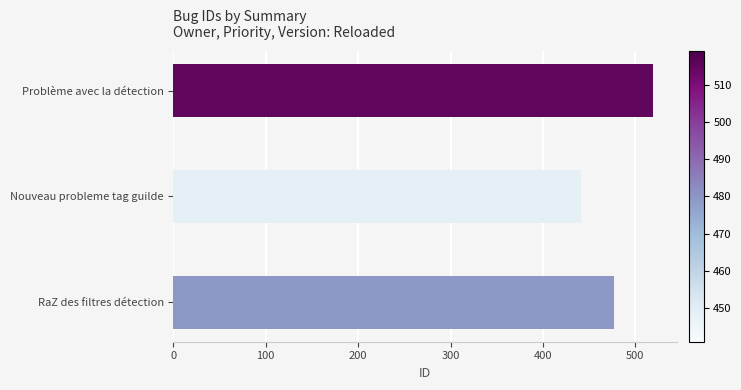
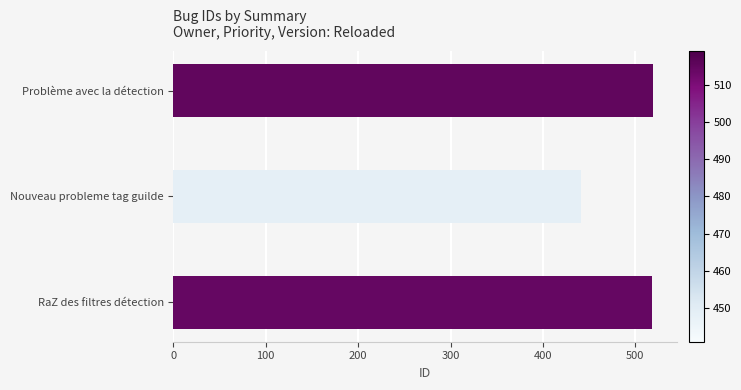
RaZ des filtres détection: 480 -> 520
